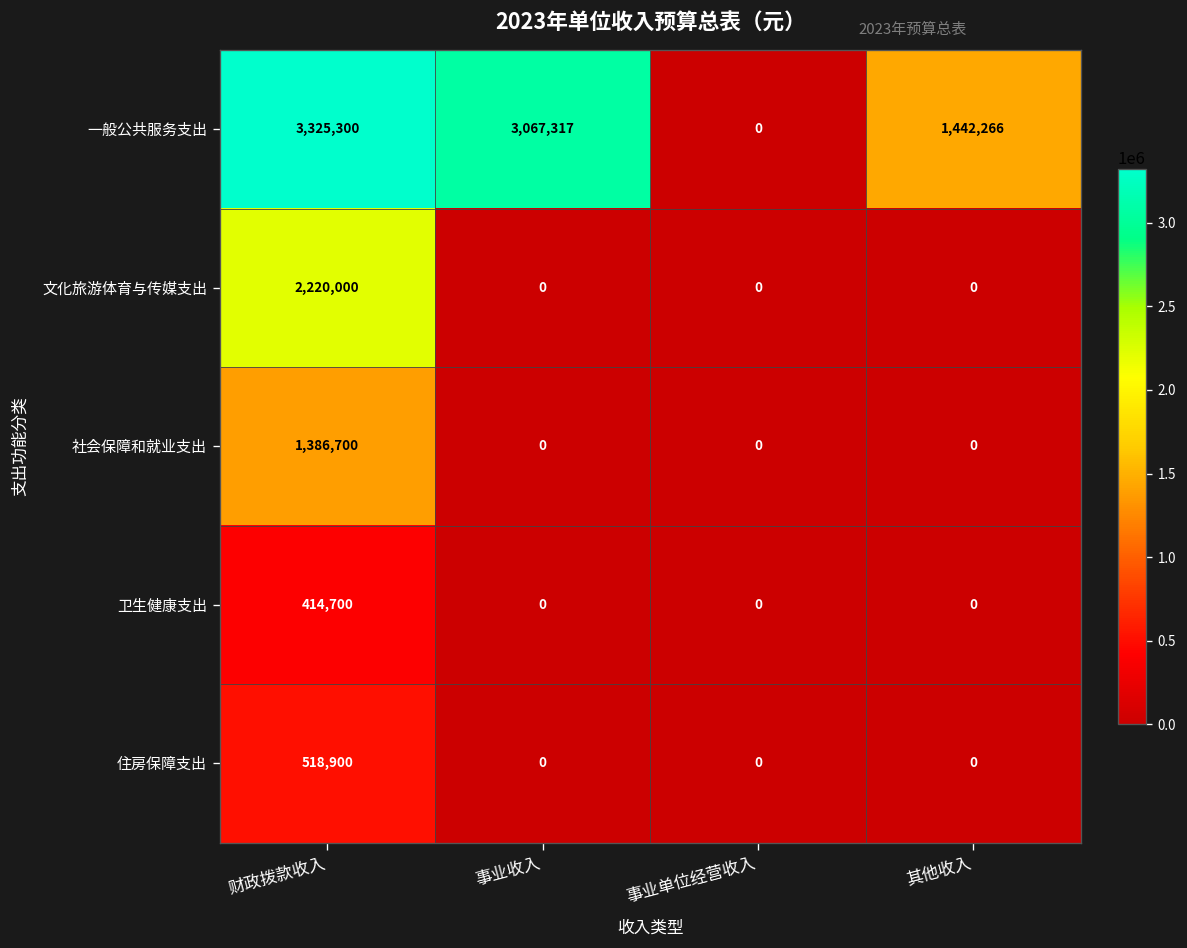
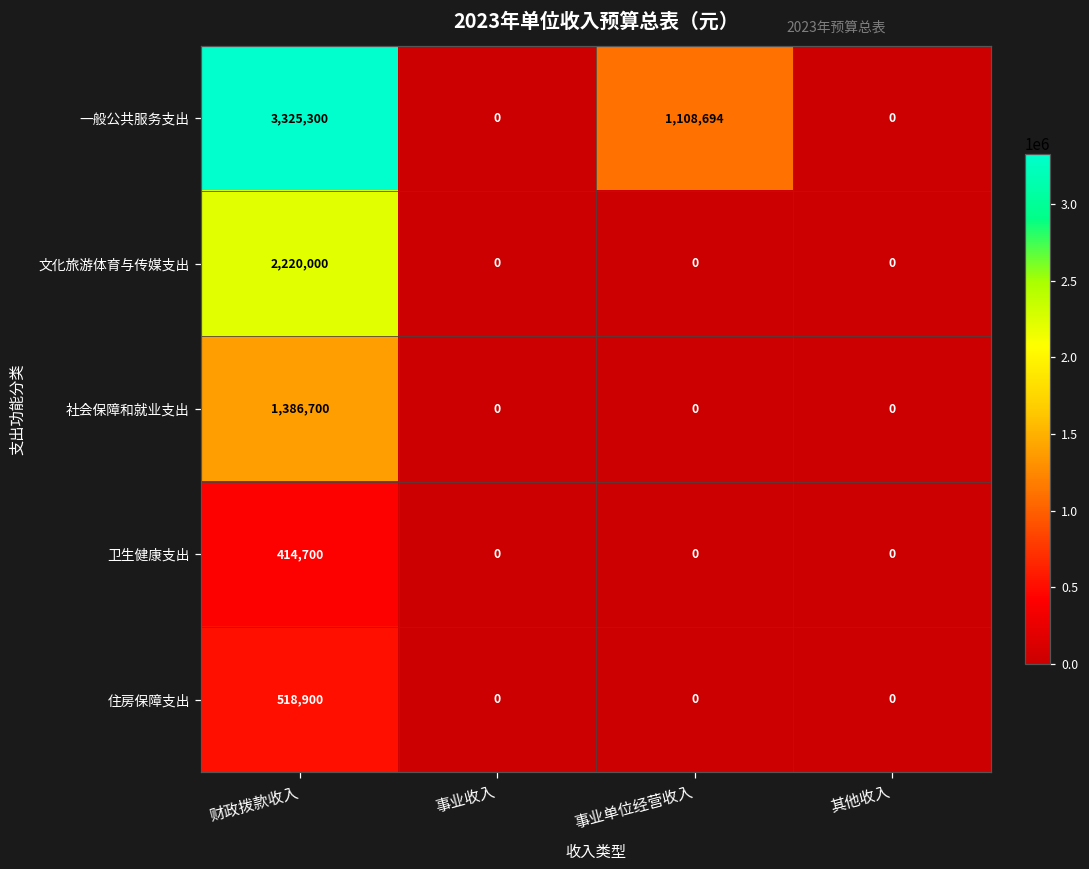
一般公共服务支出, 事业收入: 3,067,317 -> 0
一般公共服务支出, 事业单位经营收入: 0 -> 1,108,694
一般公共服务支出, 其他收入: 1,442,266 -> 0
